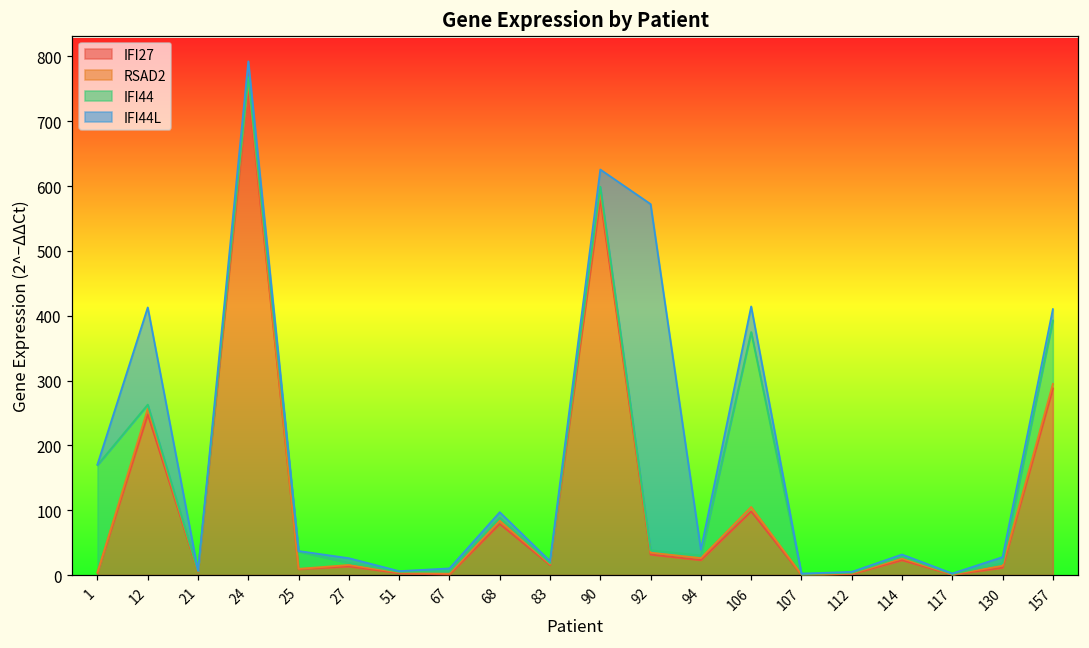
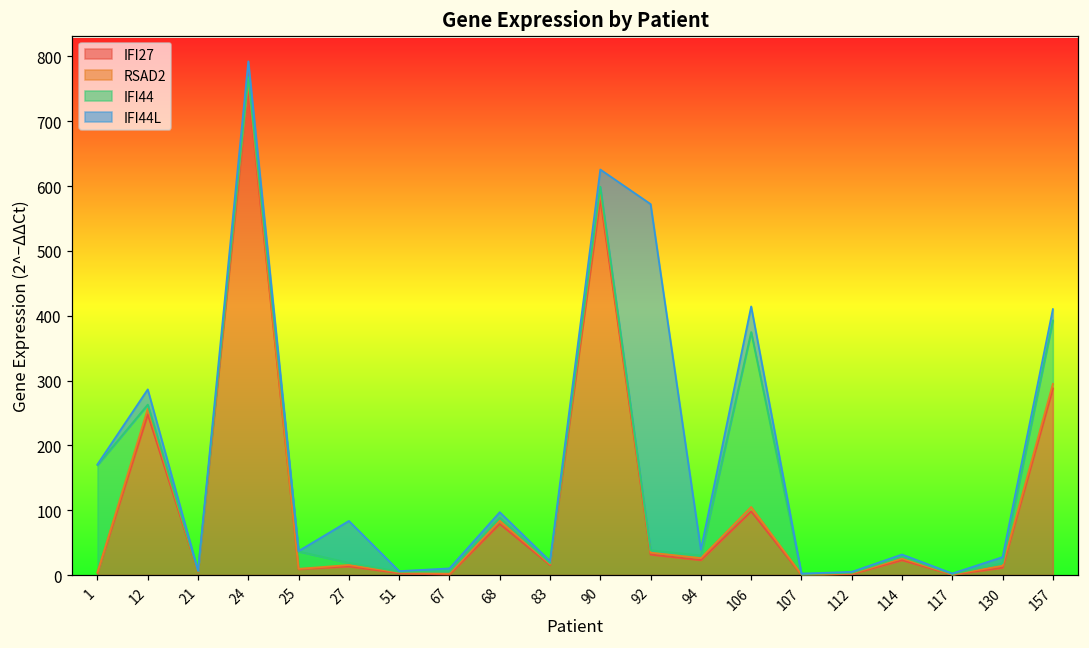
IFI44L, 12: 150 -> 20
IFI44L, 27: 10 -> 60
